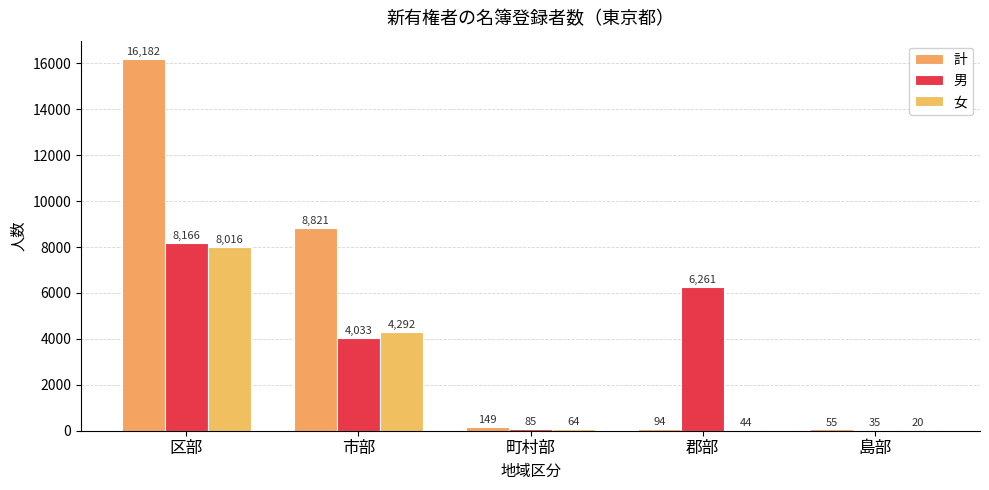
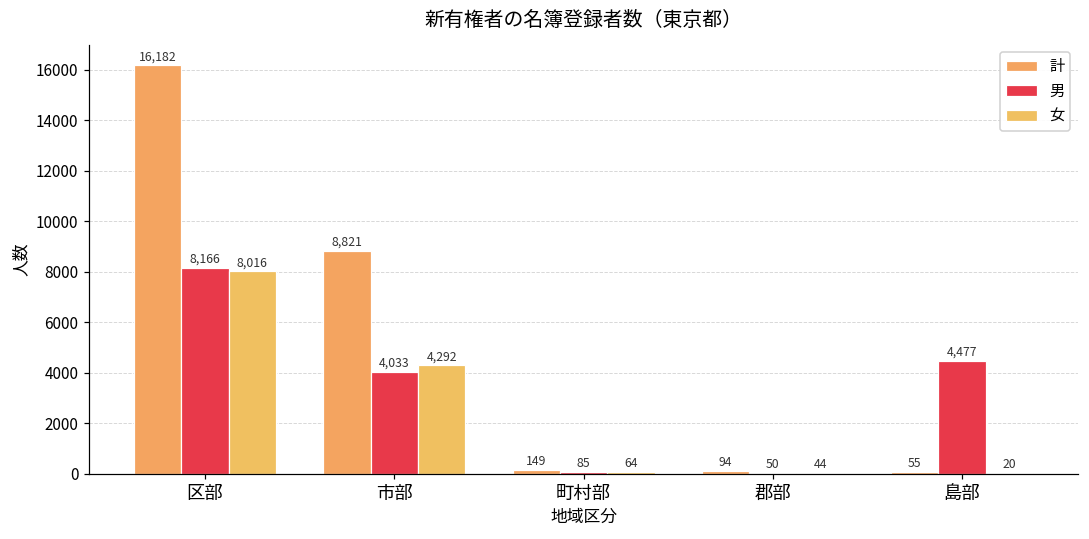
男, 郡部: 6,261 -> 50
男, 島部: 35 -> 4,477
